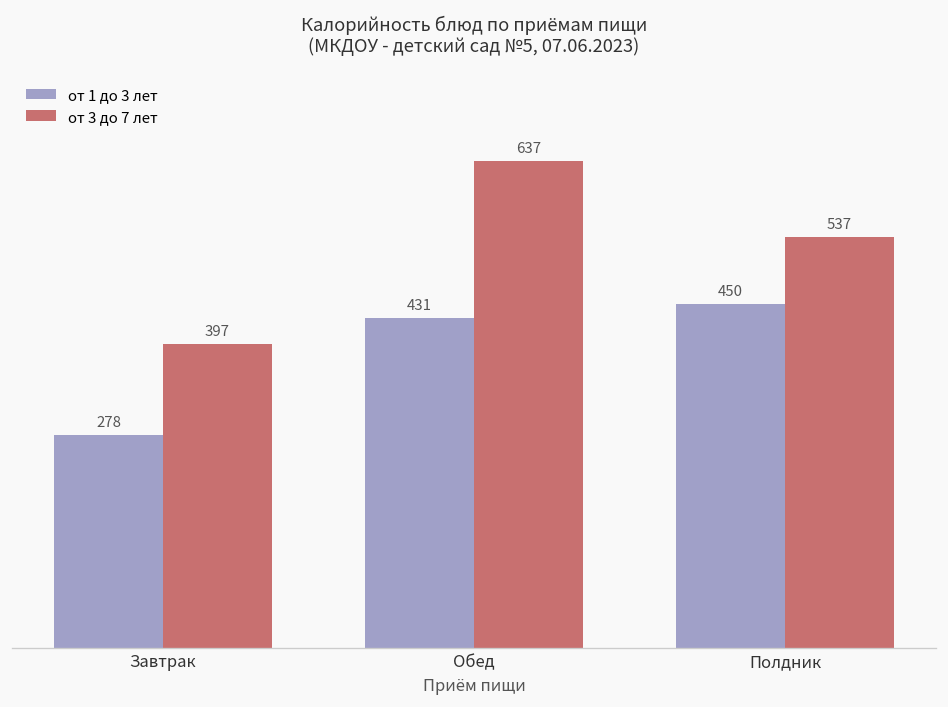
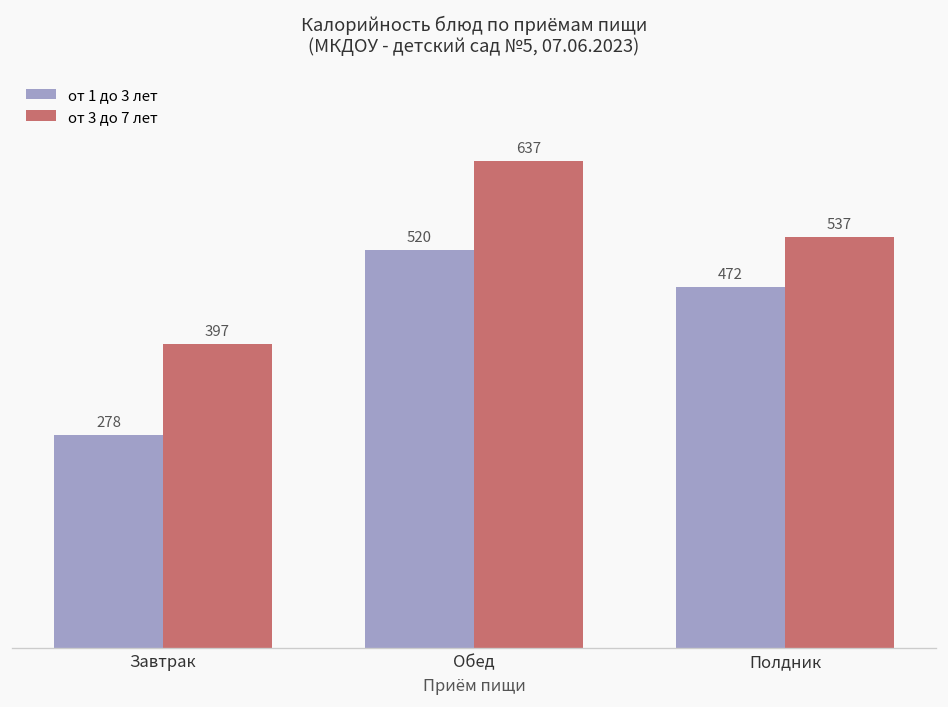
от 1 до 3 лет, Обед: 431 -> 520
от 1 до 3 лет, Полдник: 450 -> 472
